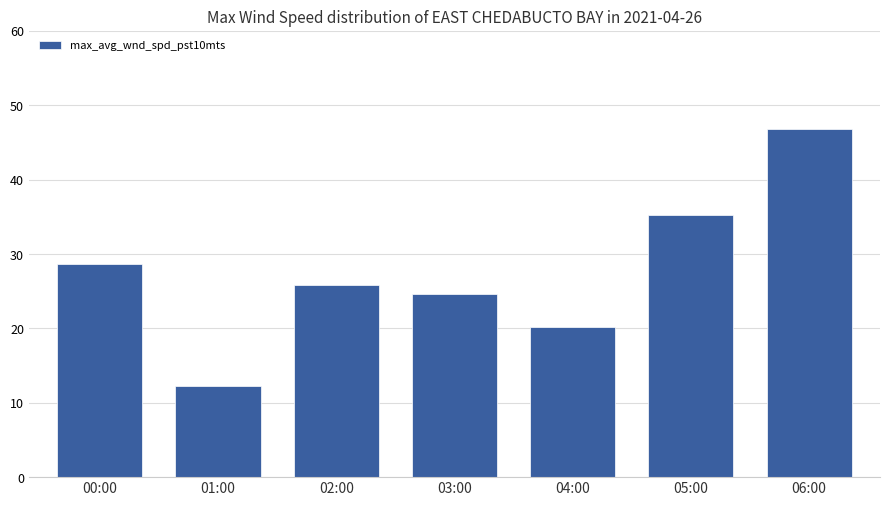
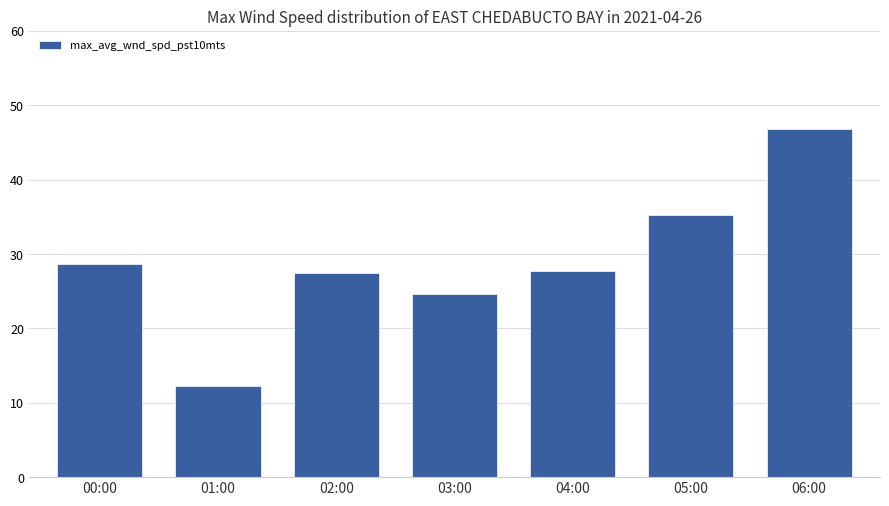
02:00: 26 -> 27
04:00: 20 -> 28
